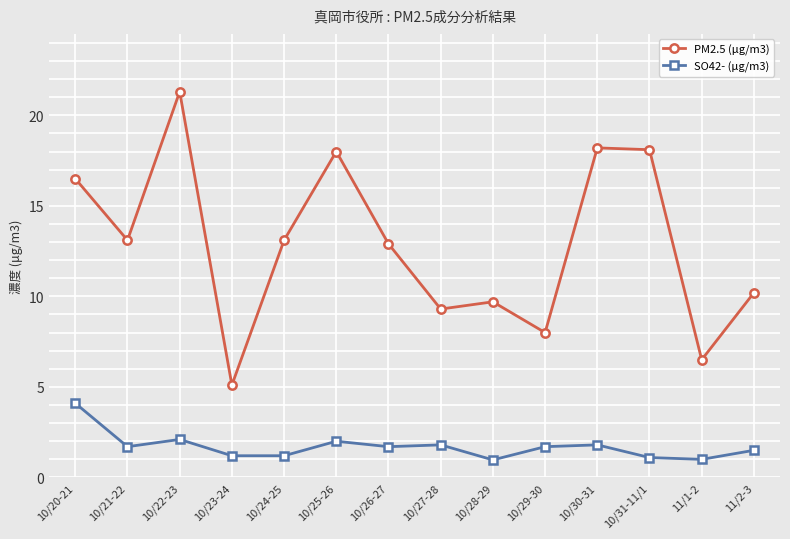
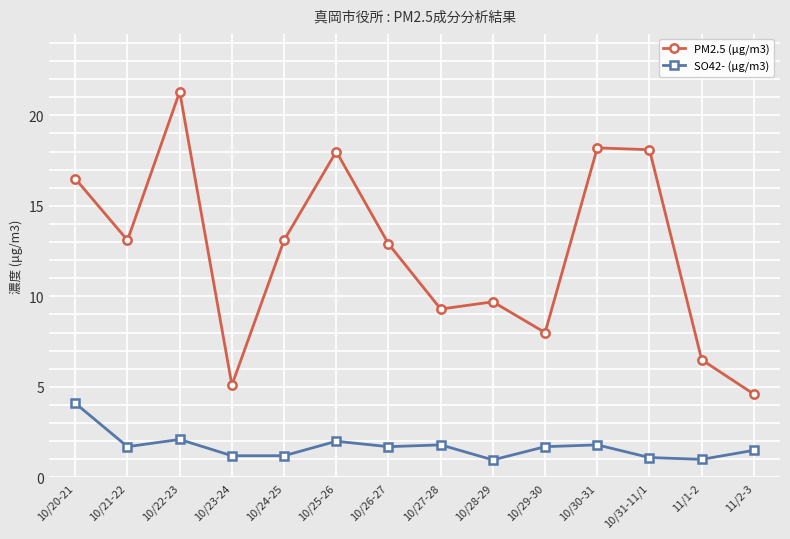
PM2.5 (μg/m3), 11/2-3: 10.2 -> 4.6
